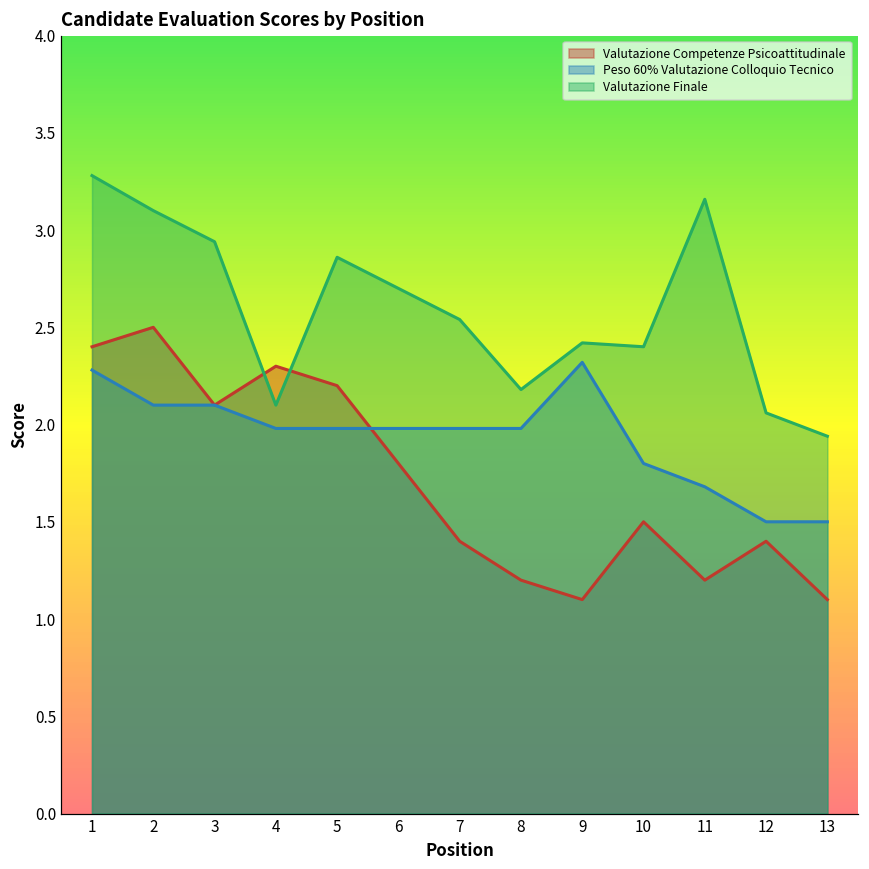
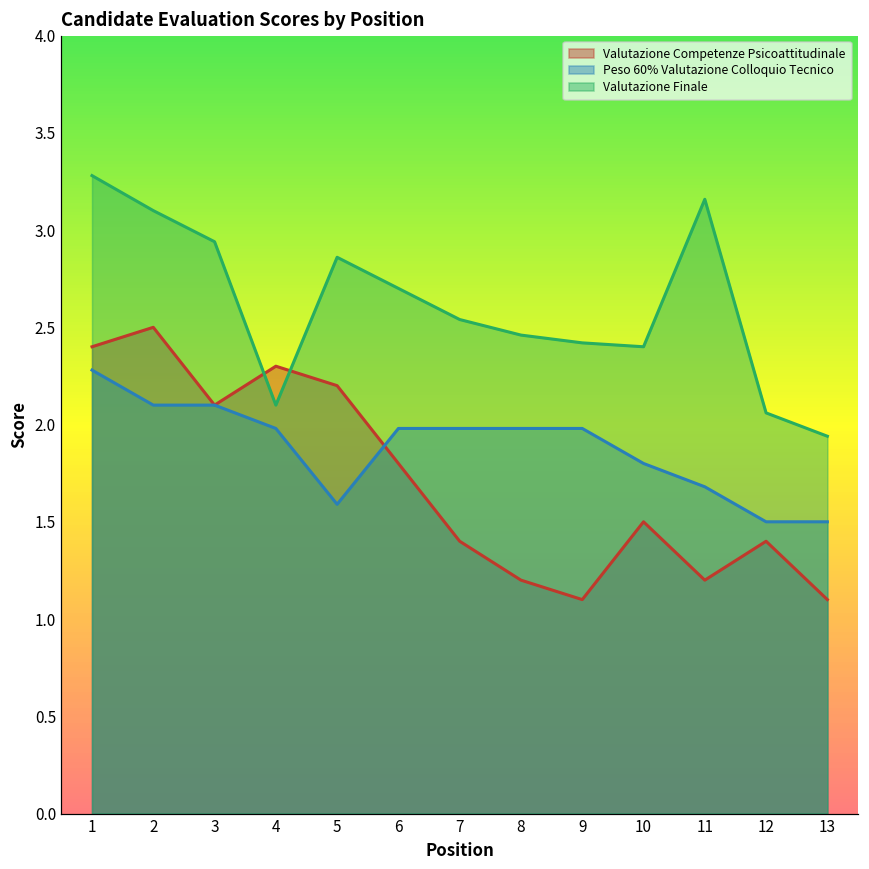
Peso 60% Valutazione Colloquio Tecnico, 5: 1.98 -> 1.59
Valutazione Finale, 8: 2.18 -> 2.46
Peso 60% Valutazione Colloquio Tecnico, 9: 2.32 -> 1.98
